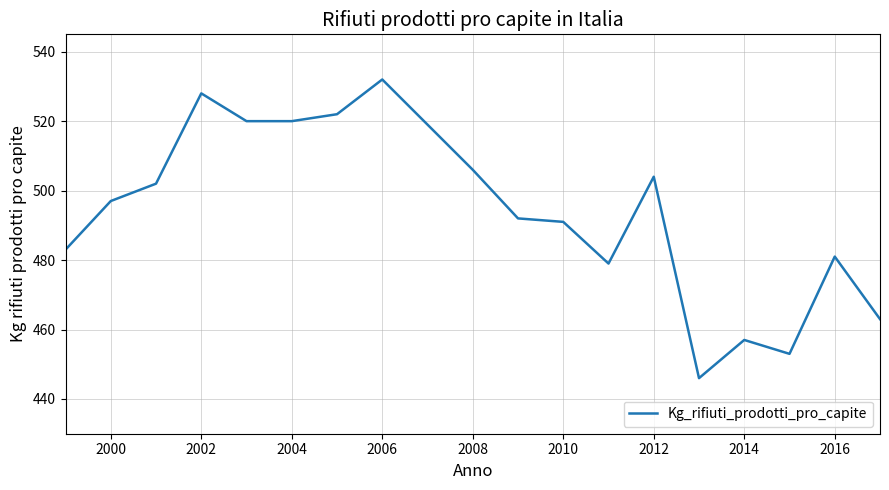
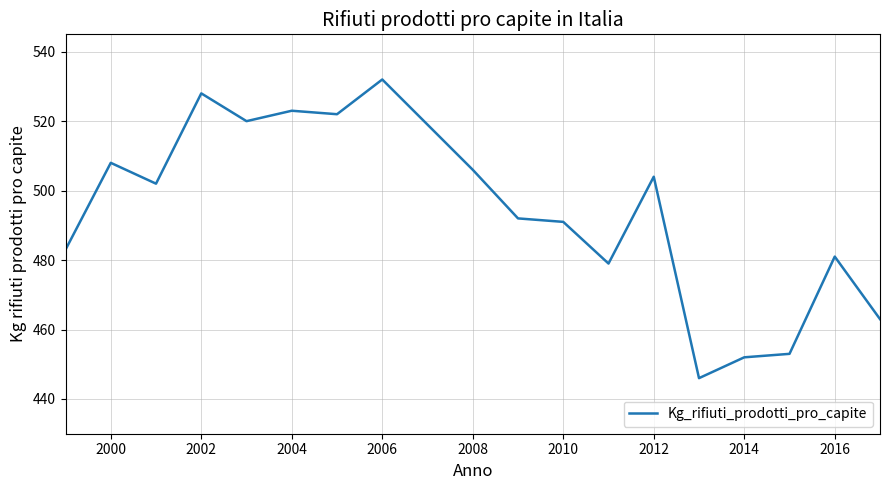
2000: 497 -> 508
2004: 520 -> 523
2014: 457 -> 452
